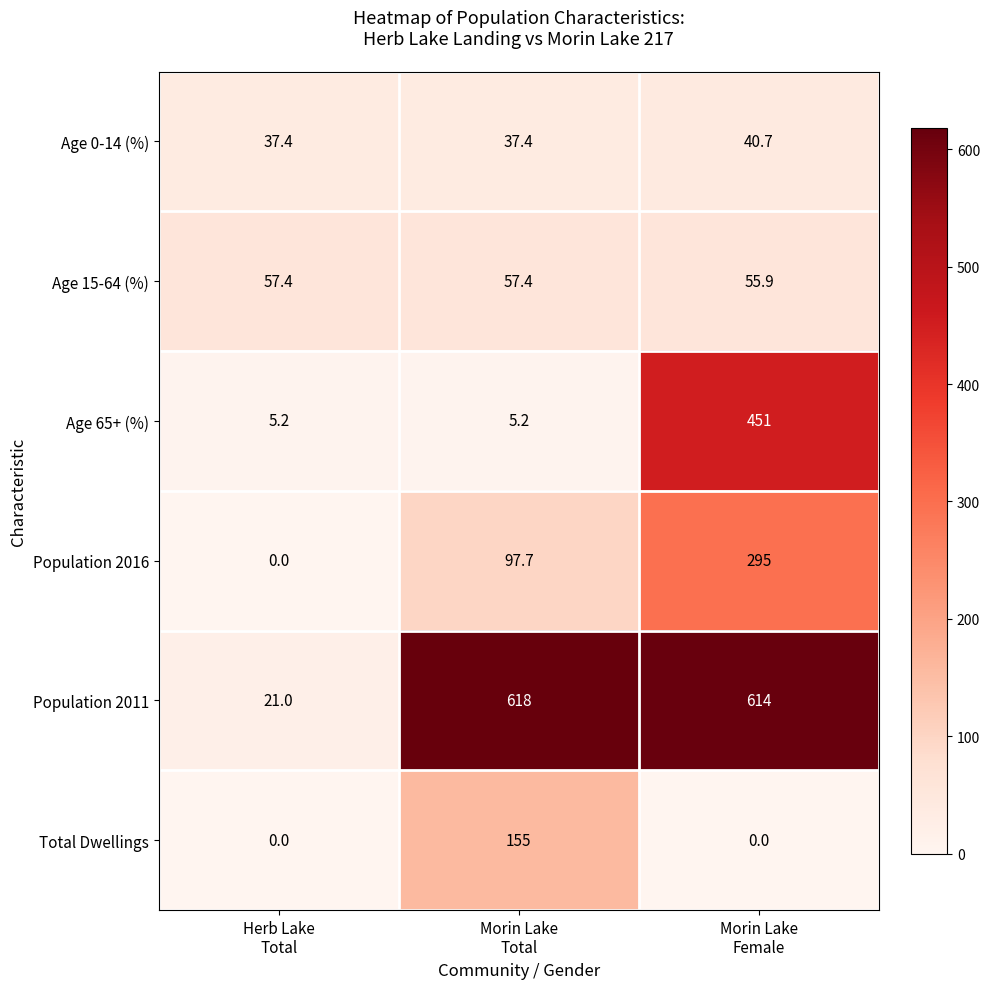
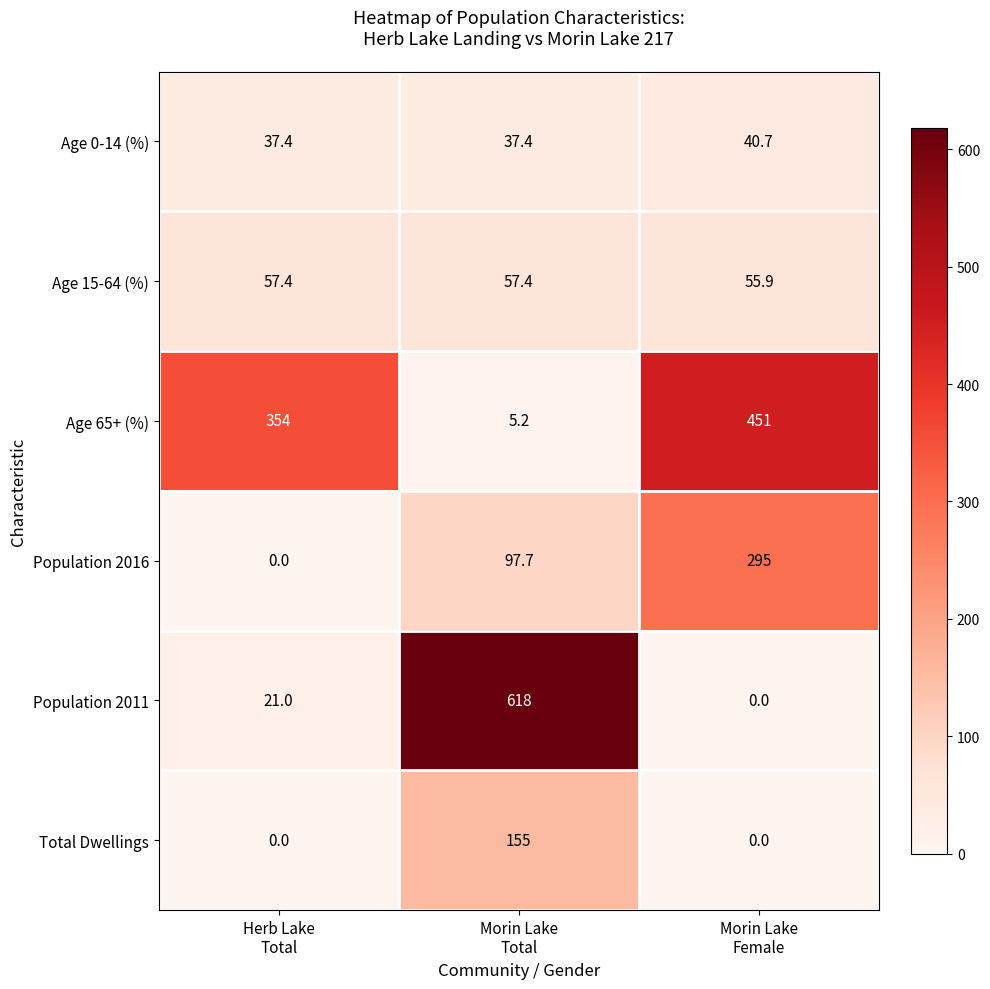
Age 65+ (%), Herb Lake Total: 5.2 -> 354
Population 2011, Morin Lake Female: 614 -> 0.0
